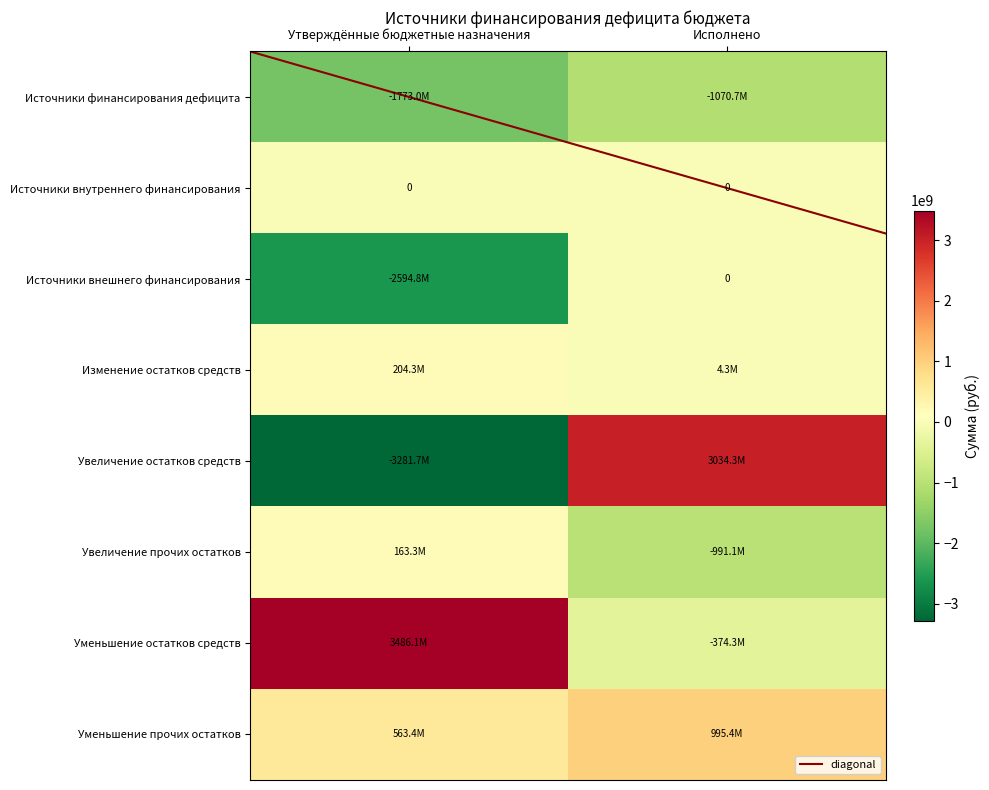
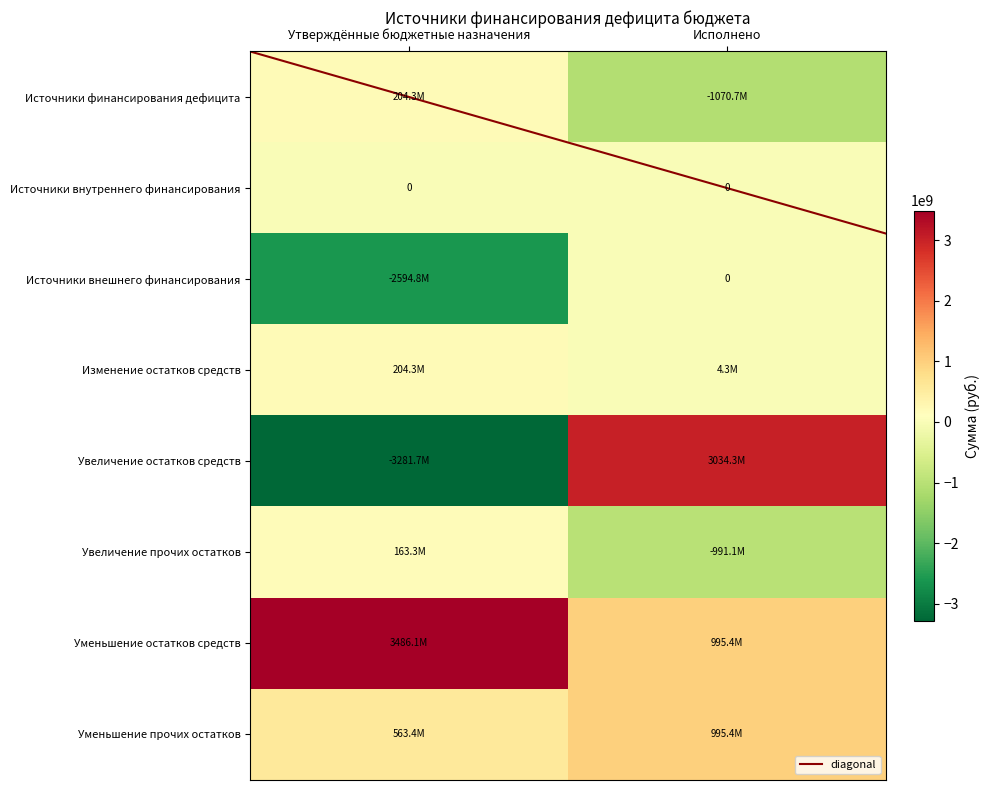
Источники финансирования дефицита, Утверждённые бюджетные назначения: -1773.0M -> 204.3M
Уменьшение остатков средств, Исполнено: -374.3M -> 995.4M
